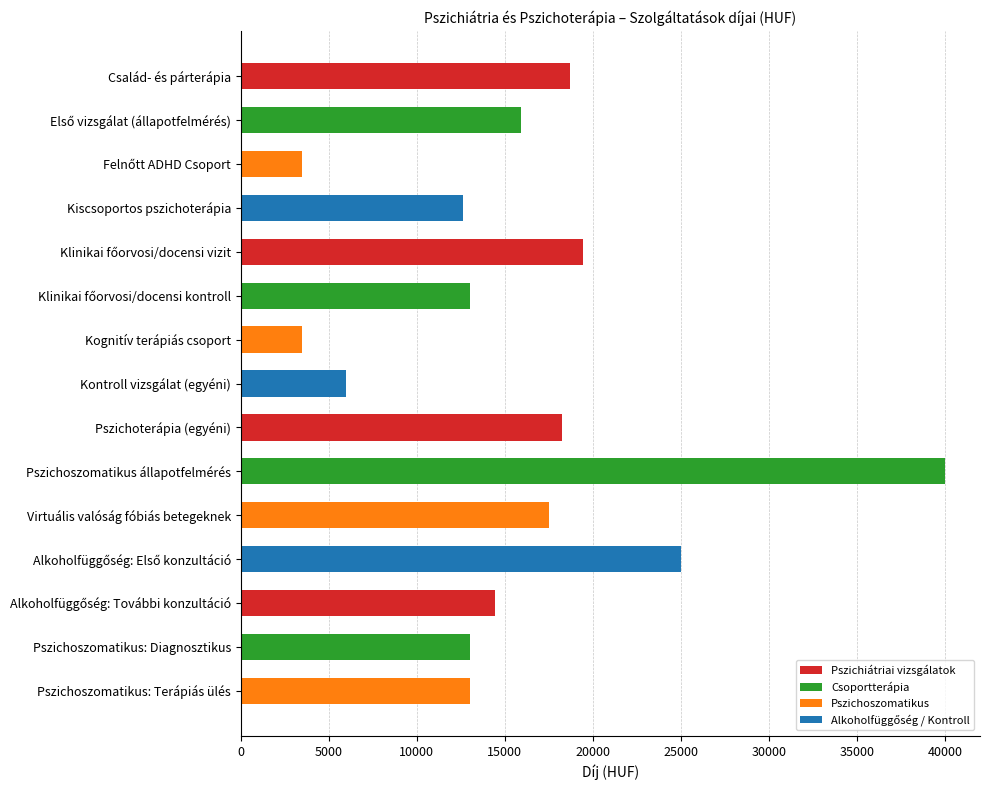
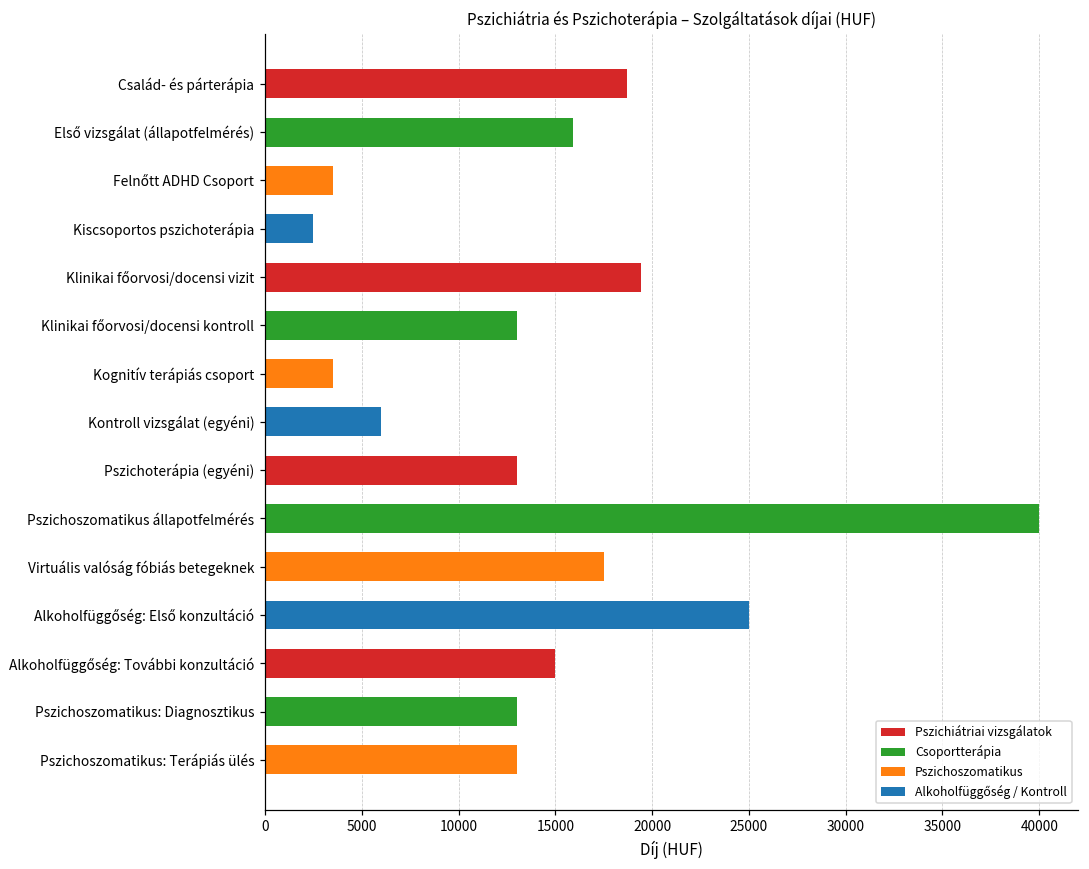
Kiscsoportos pszichoterápia: 12600 -> 2500
Pszichoterápia (egyéni): 18200 -> 13000
Alkoholfüggőség: További konzultáció: 14400 -> 15000
